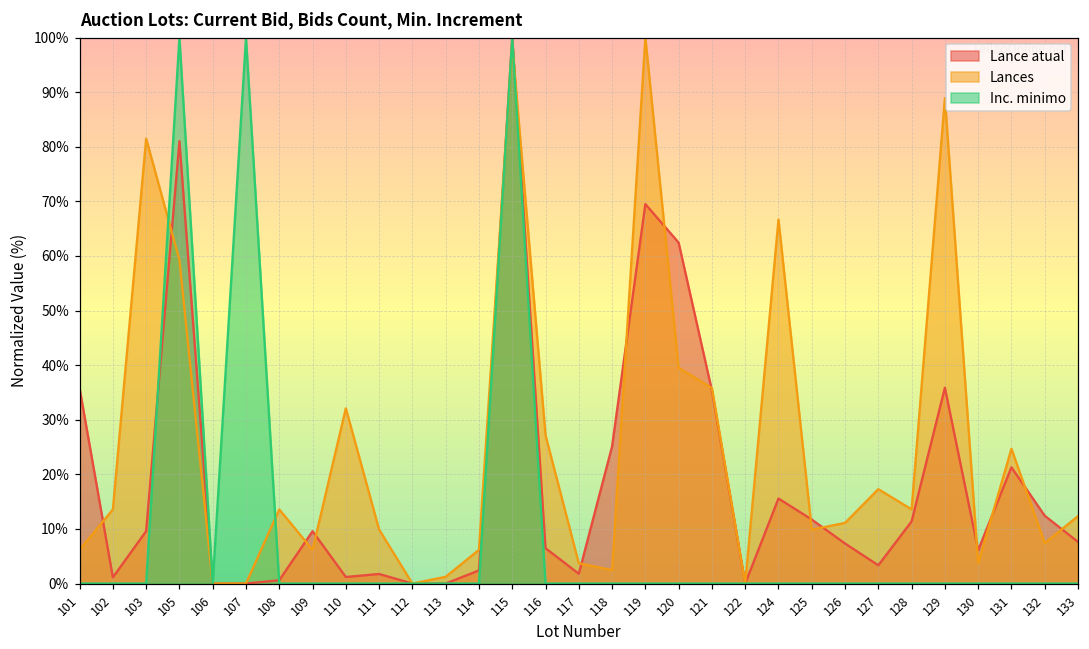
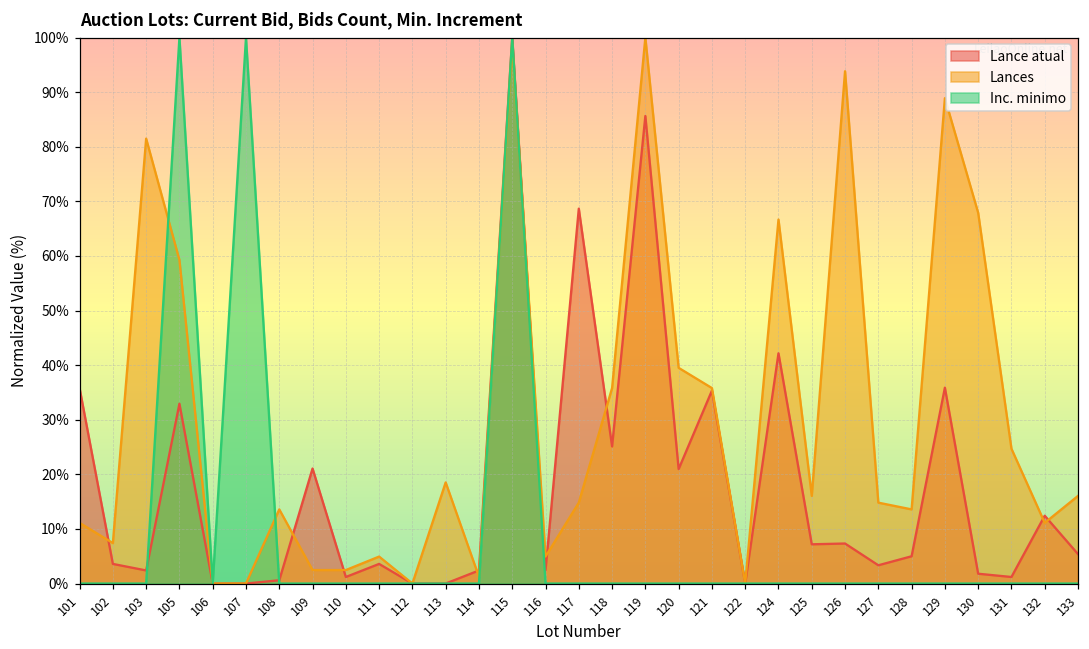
Lances, 101: 6% -> 11%
Lance atual, 102: 1% -> 4%
Lances, 102: 14% -> 7%
Lance atual, 103: 10% -> 2%
Lance atual, 105: 81% -> 33%
Lance atual, 109: 10% -> 21%
Lances, 109: 6% -> 2%
Lances, 110: 32% -> 2%
Lance atual, 111: 2% -> 4%
Lances, 111: 10% -> 5%
Lances, 113: 1% -> 19%
Lances, 114: 6% -> 1%
Lance atual, 116: 6% -> 2%
Lances, 116: 27% -> 5%
Lance atual, 117: 2% -> 69%
Lances, 117: 4% -> 15%
Lances, 118: 2% -> 36%
Lance atual, 119: 69% -> 86%
Lance atual, 120: 62% -> 21%
Lance atual, 124: 16% -> 42%
Lance atual, 125: 12% -> 7%
Lances, 125: 10% -> 16%
Lances, 126: 11% -> 94%
Lances, 127: 17% -> 15%
Lance atual, 128: 11% -> 5%
Lance atual, 130: 6% -> 2%
Lances, 130: 4% -> 68%
Lance atual, 131: 21% -> 1%
Lances, 132: 7% -> 11%
Lance atual, 133: 8% -> 5%
Lances, 133: 12% -> 16%
